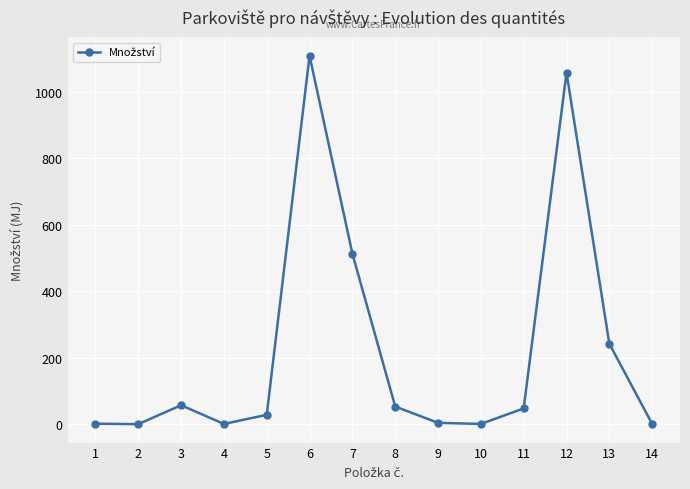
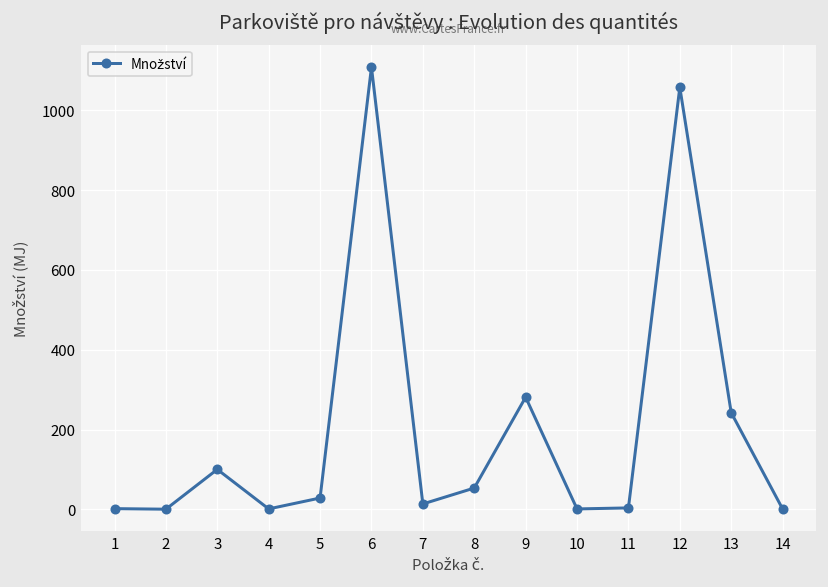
3: 60 -> 100
7: 510 -> 10
9: 0 -> 280
11: 50 -> 0
